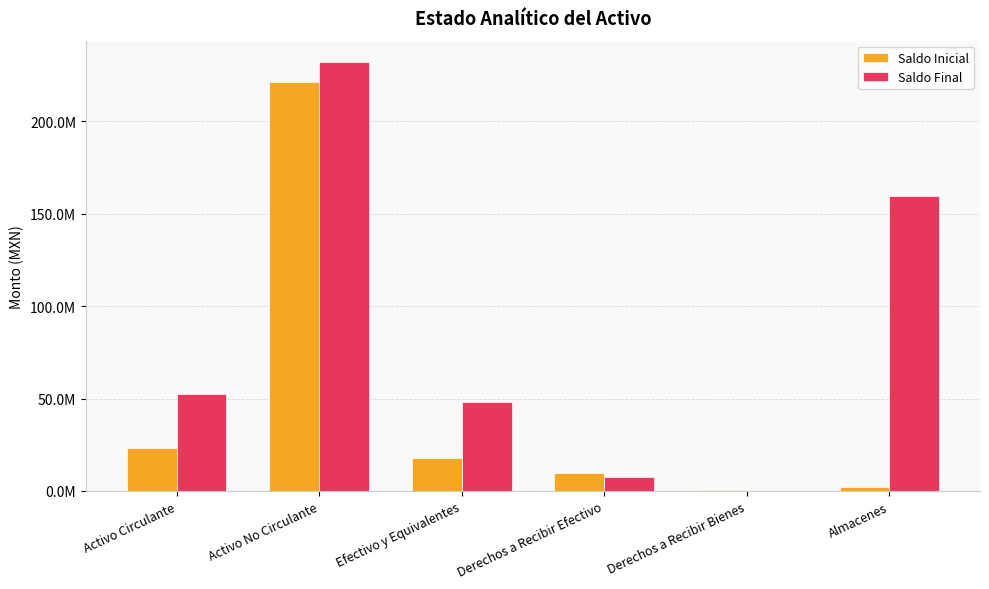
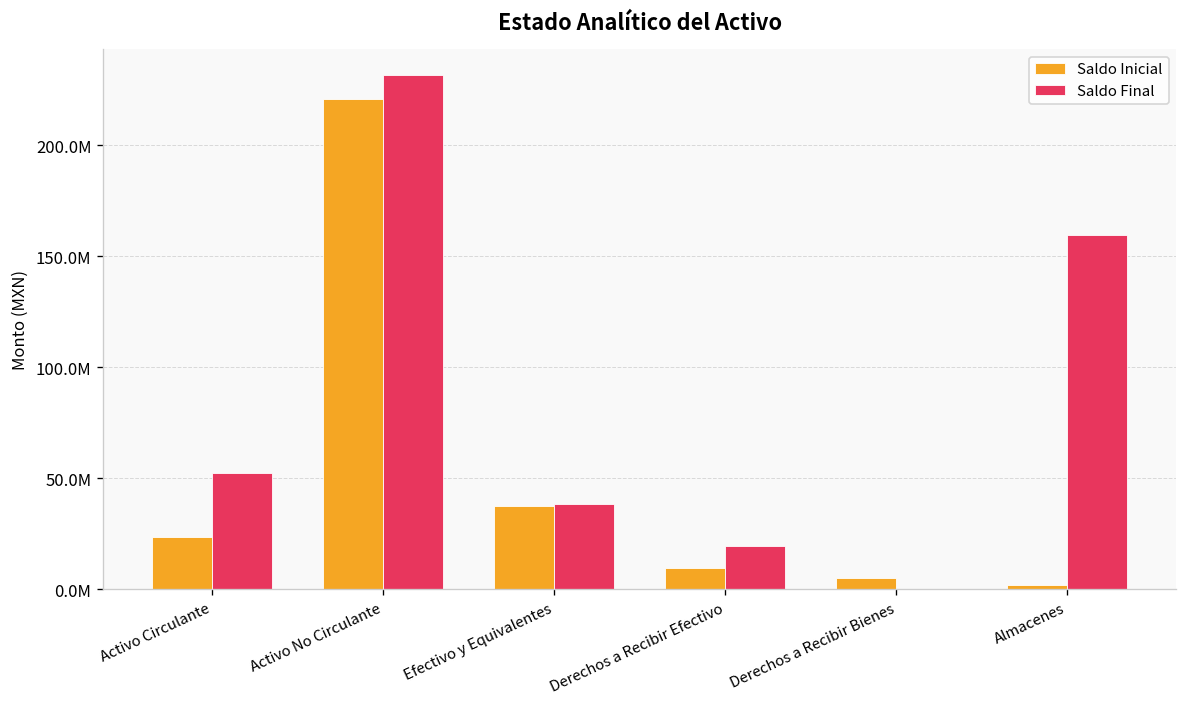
Saldo Inicial, Efectivo y Equivalentes: 18000000 -> 37000000
Saldo Final, Efectivo y Equivalentes: 48000000 -> 38000000
Saldo Final, Derechos a Recibir Efectivo: 8000000 -> 20000000
Saldo Inicial, Derechos a Recibir Bienes: 0 -> 5000000
